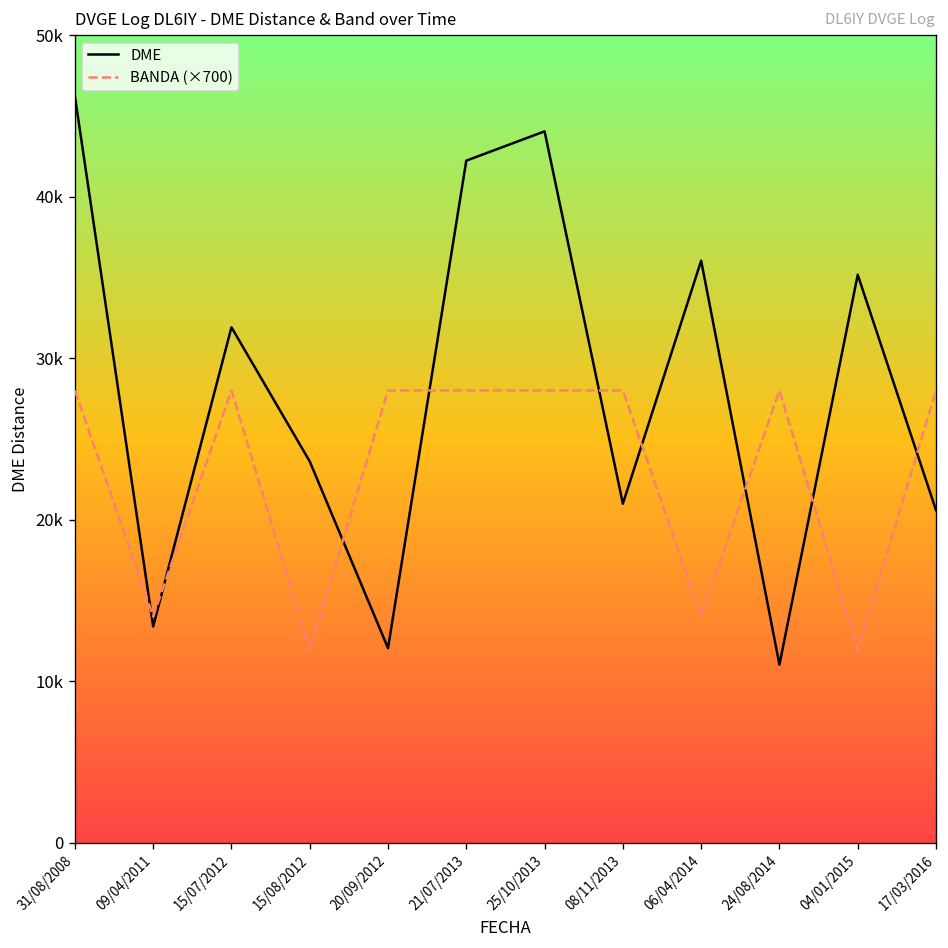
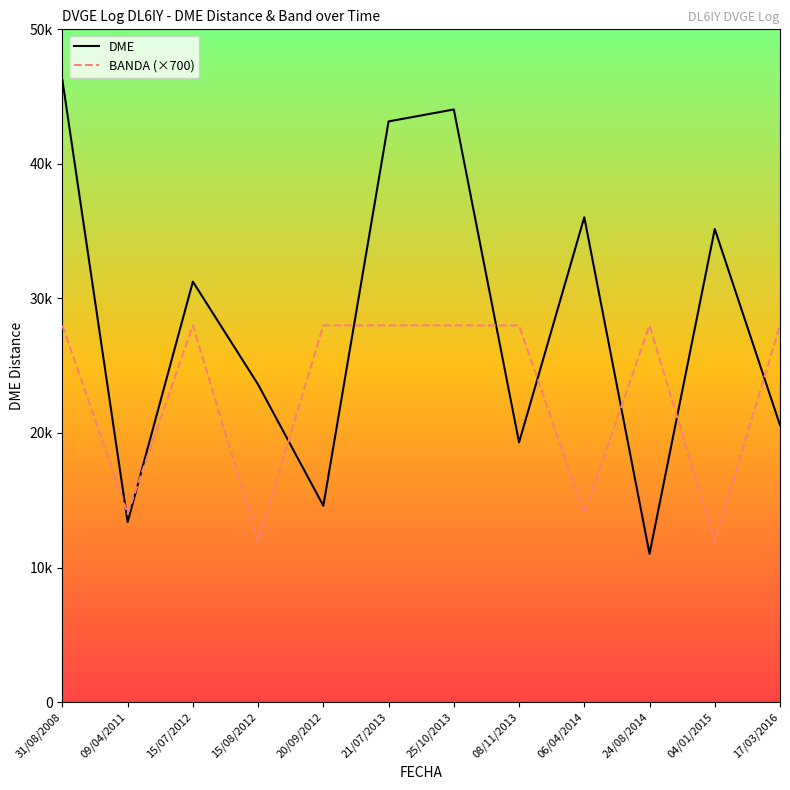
DME, 15/07/2012: 31900 -> 31200
DME, 20/09/2012: 12000 -> 14600
DME, 21/07/2013: 42200 -> 43200
DME, 08/11/2013: 21000 -> 19300
